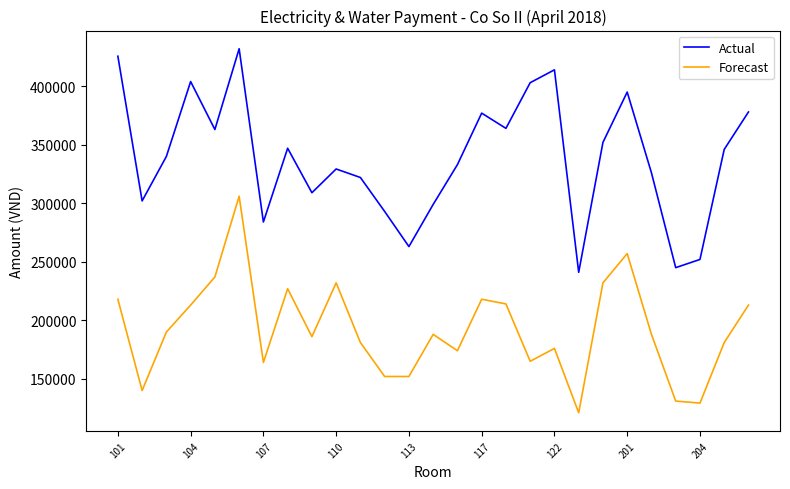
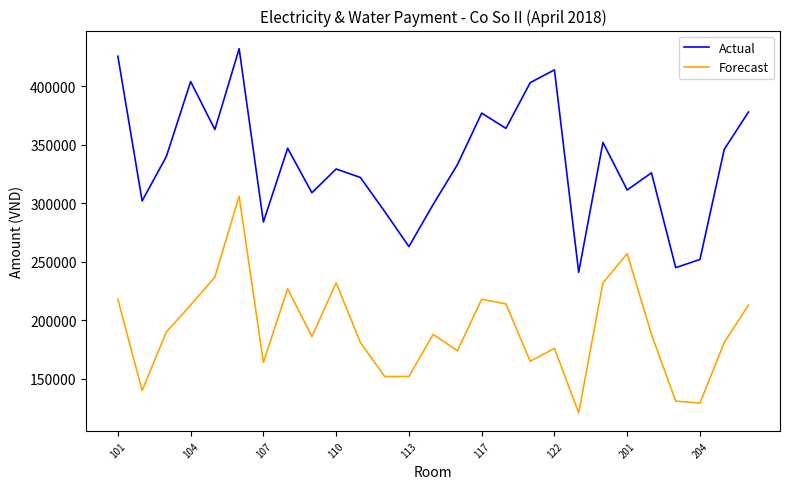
Actual, 201: 395000 -> 311000
